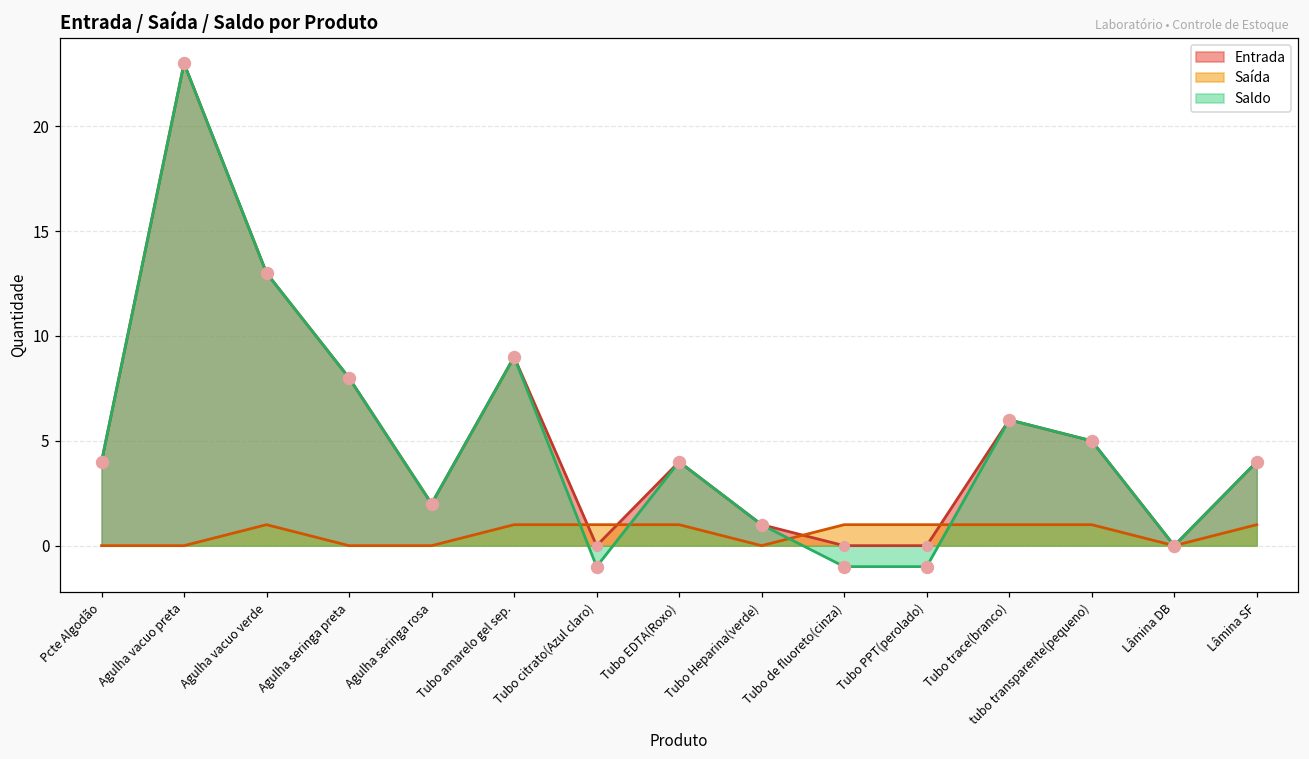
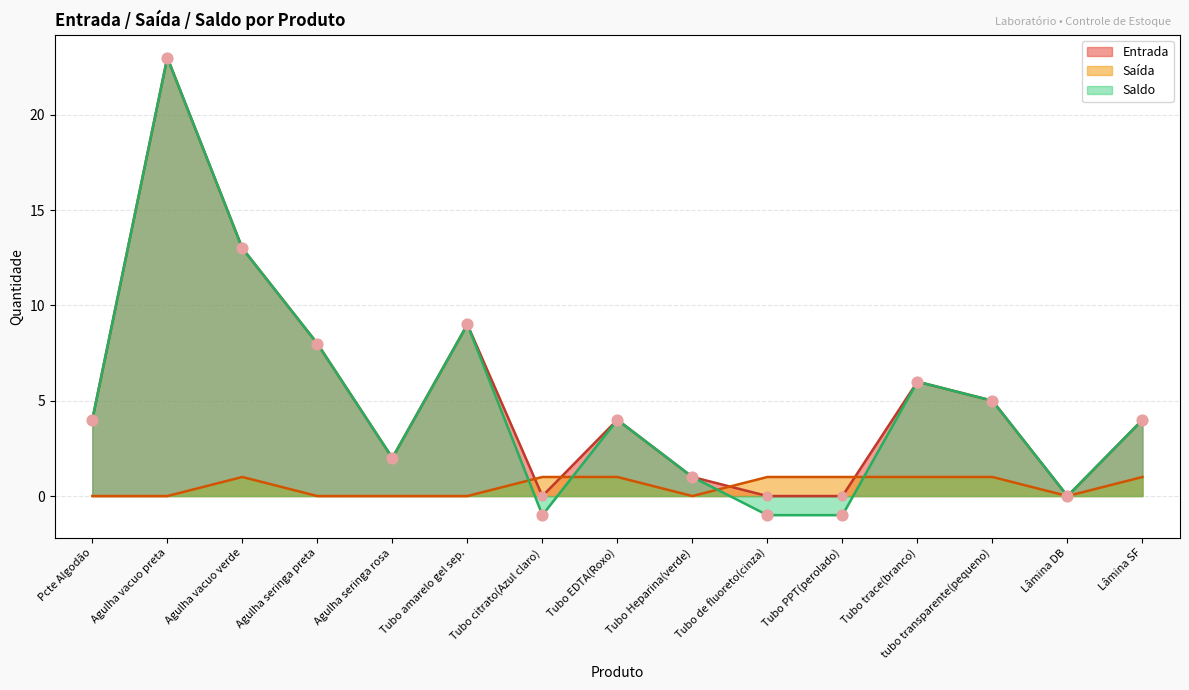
Saída, Tubo amarelo gel sep.: 1 -> 0
